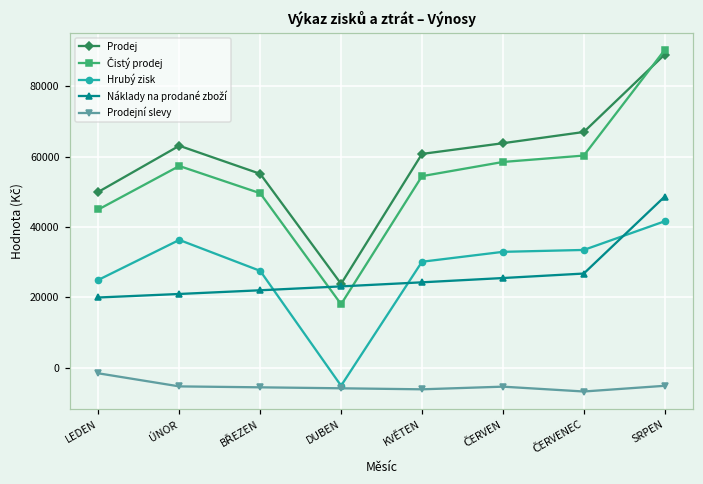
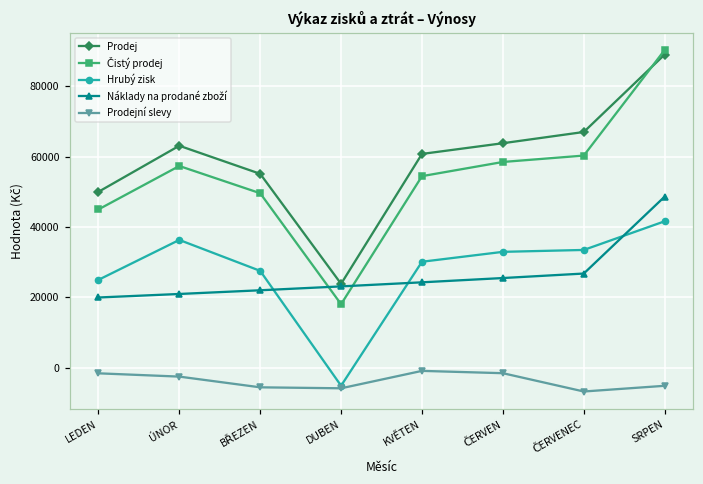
Prodejní slevy, ÚNOR: -5000 -> -2000
Prodejní slevy, KVĚTEN: -6000 -> -1000
Prodejní slevy, ČERVEN: -5000 -> -2000
